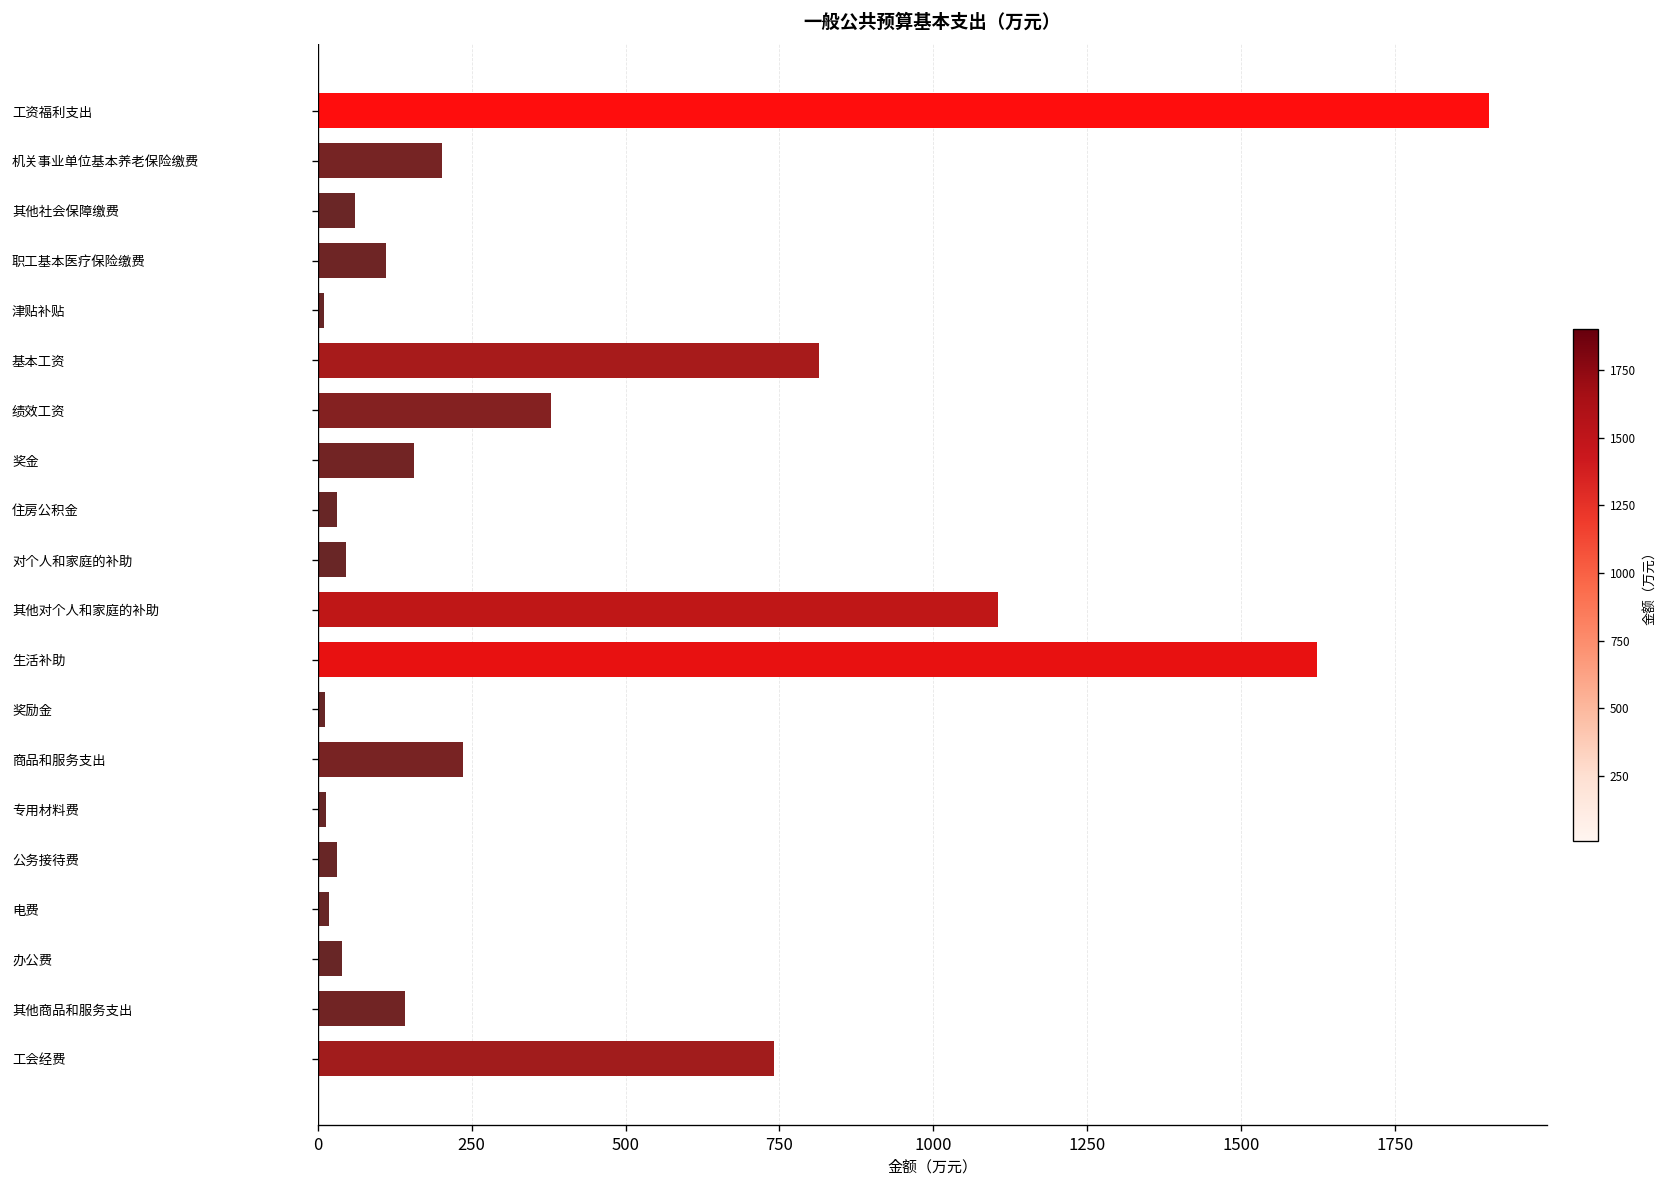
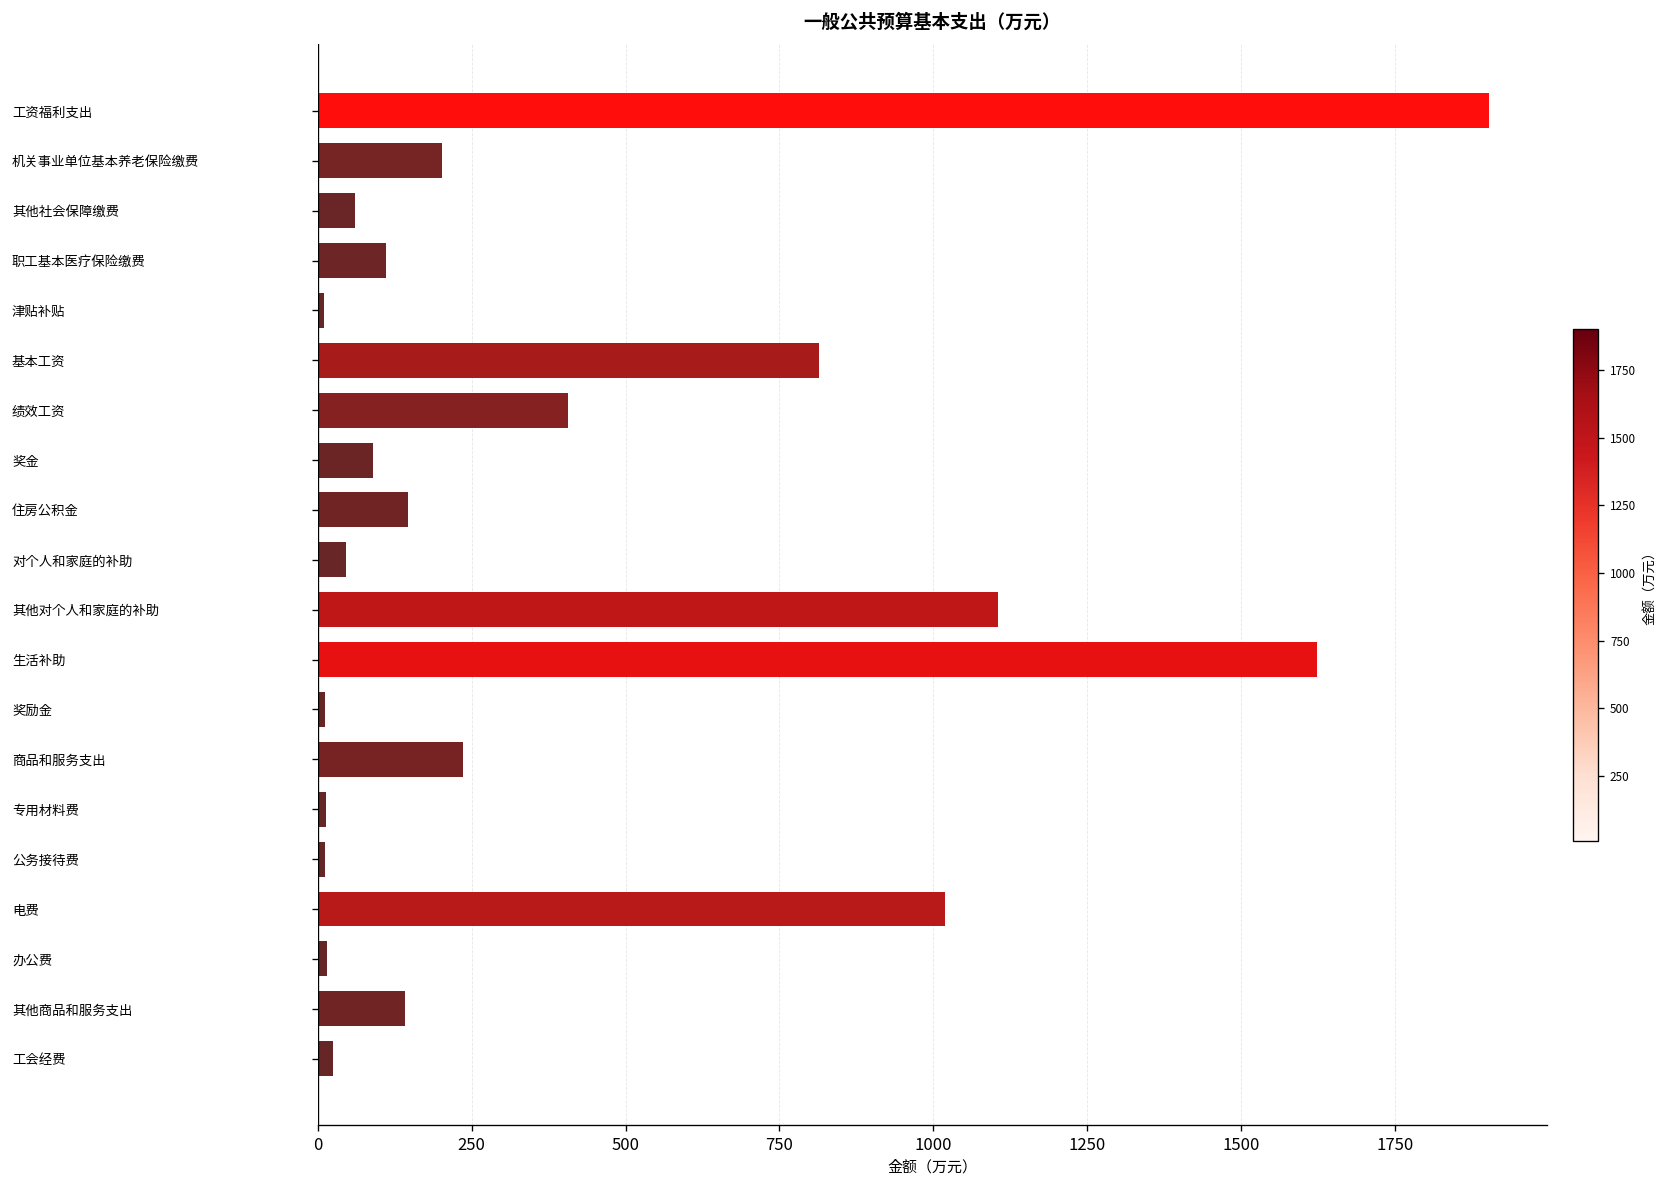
绩效工资: 380 -> 410
奖金: 160 -> 90
住房公积金: 30 -> 150
公务接待费: 30 -> 10
电费: 20 -> 1020
办公费: 40 -> 20
工会经费: 740 -> 30
